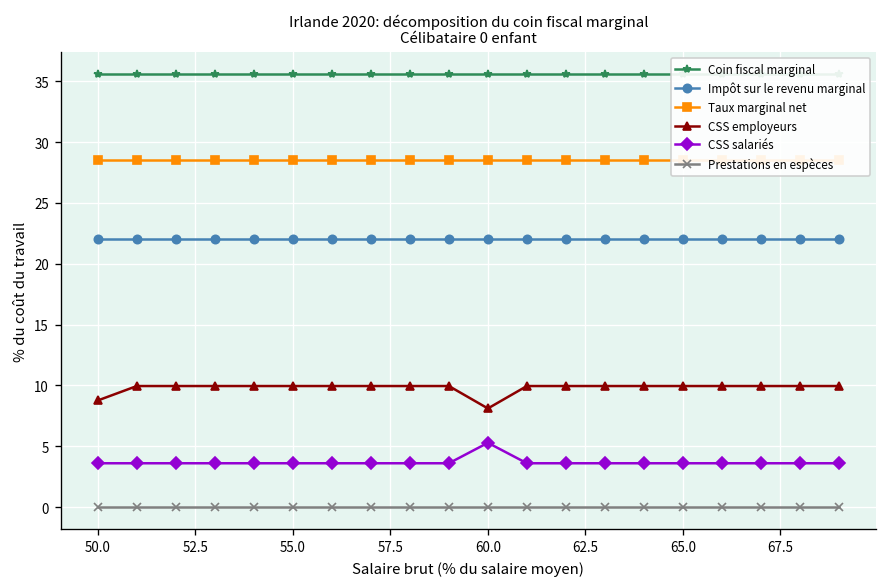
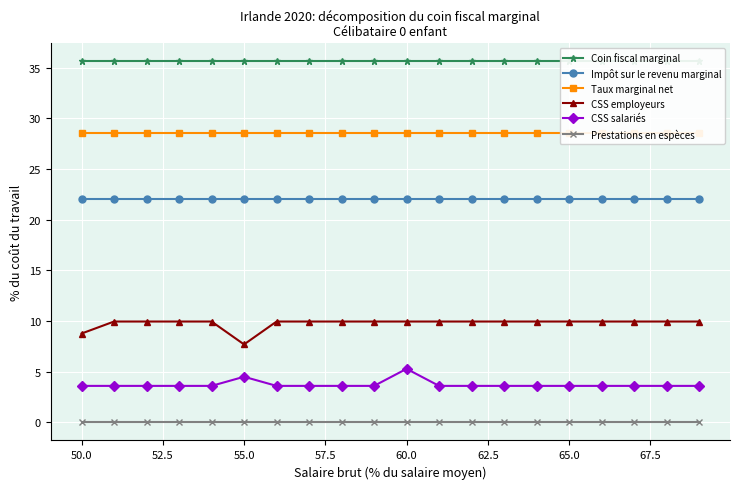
CSS employeurs, 55.0: 10.0 -> 7.7
CSS salariés, 55.0: 3.6 -> 4.5
CSS employeurs, 60.0: 8.1 -> 10.0
